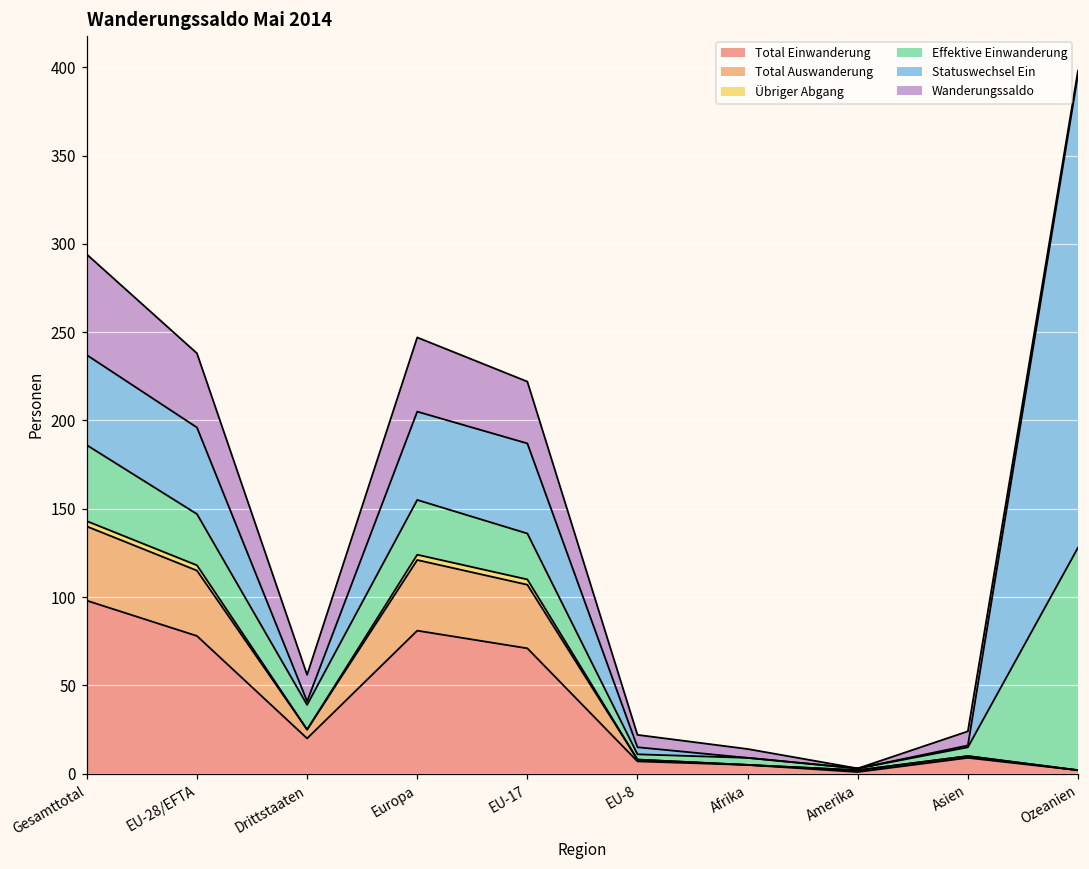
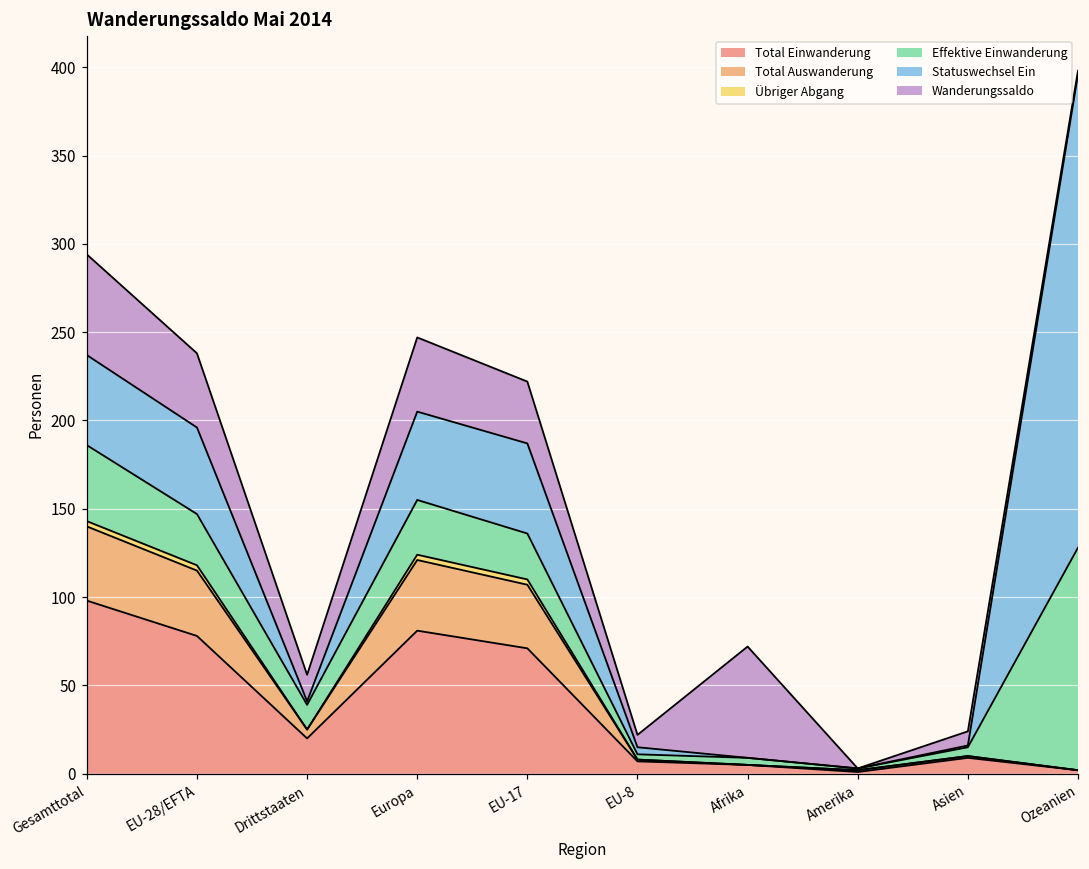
Wanderungssaldo, Afrika: 5 -> 63
